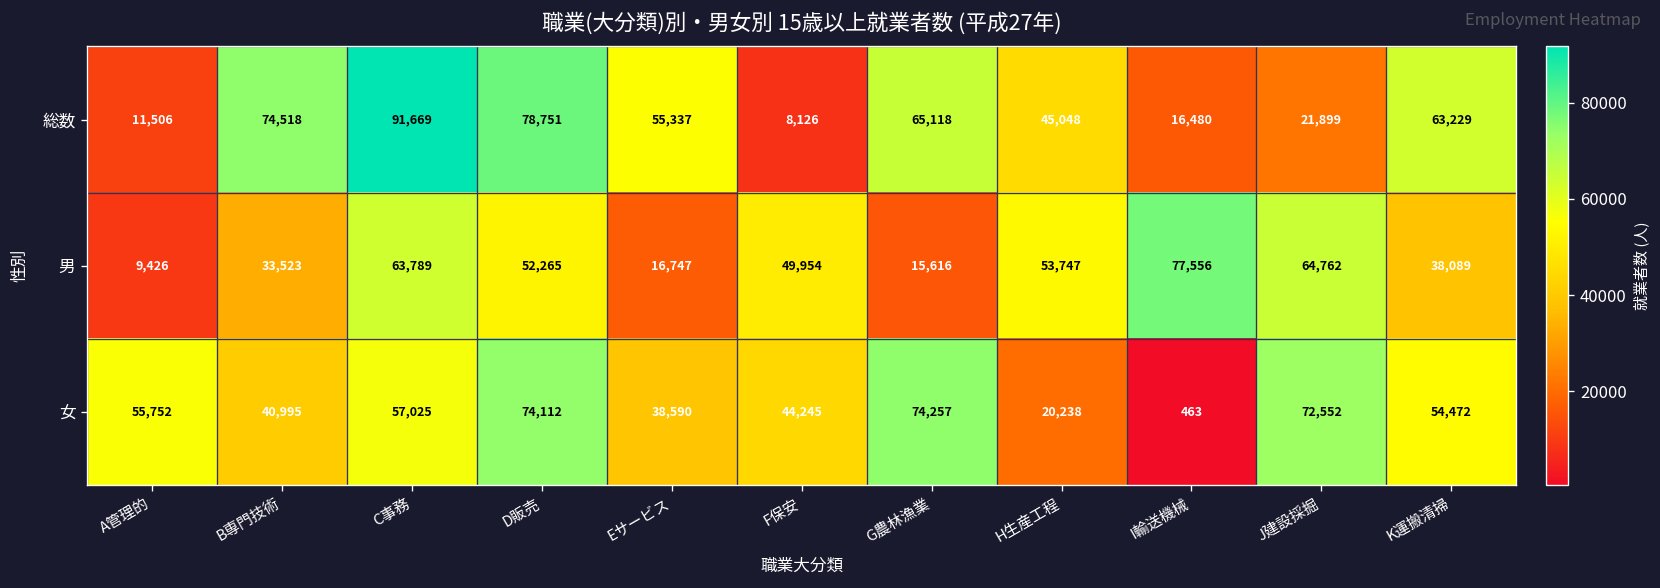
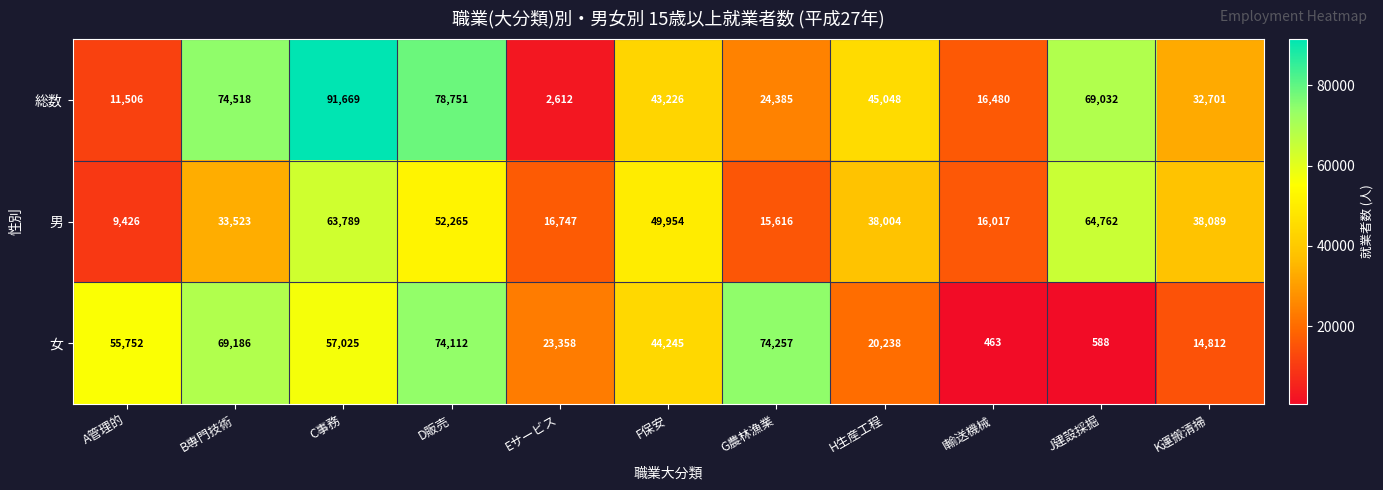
総数, Eサービス: 55,337 -> 2,612
総数, F保安: 8,126 -> 43,226
総数, G農林漁業: 65,118 -> 24,385
総数, J建設採掘: 21,899 -> 69,032
総数, K運搬清掃: 63,229 -> 32,701
男, H生産工程: 53,747 -> 38,004
男, I輸送機械: 77,556 -> 16,017
女, B専門技術: 40,995 -> 69,186
女, Eサービス: 38,590 -> 23,358
女, J建設採掘: 72,552 -> 588
女, K運搬清掃: 54,472 -> 14,812
